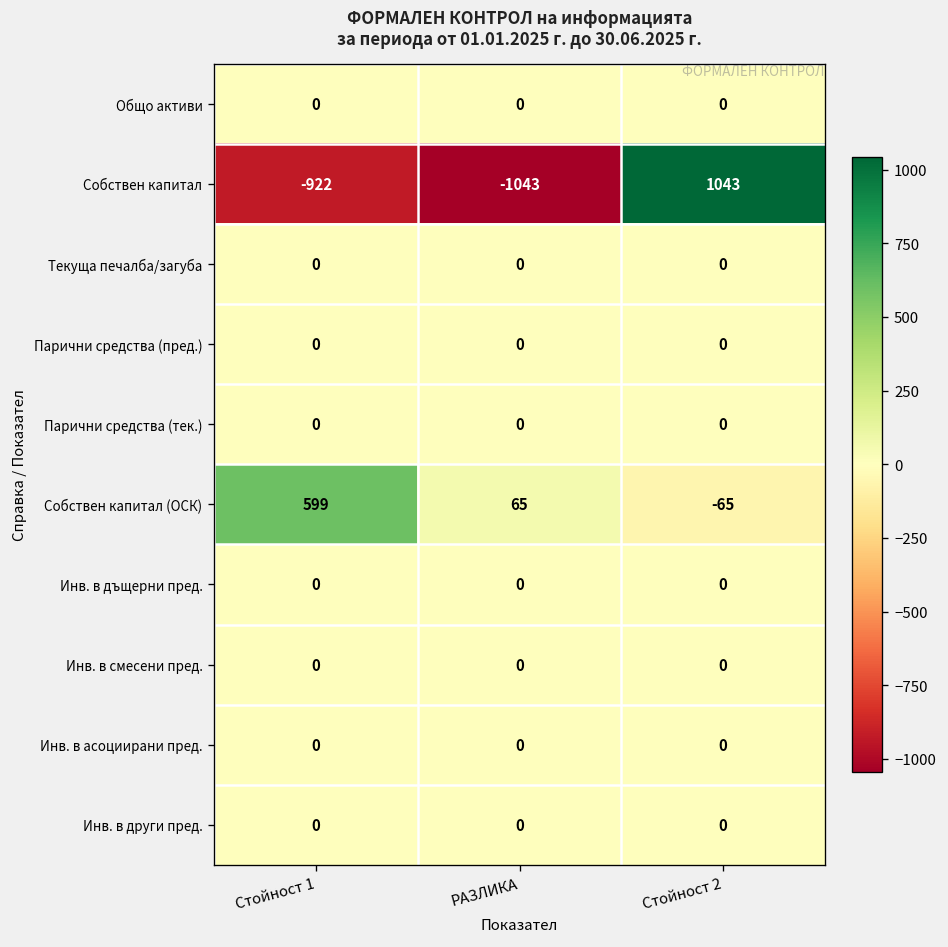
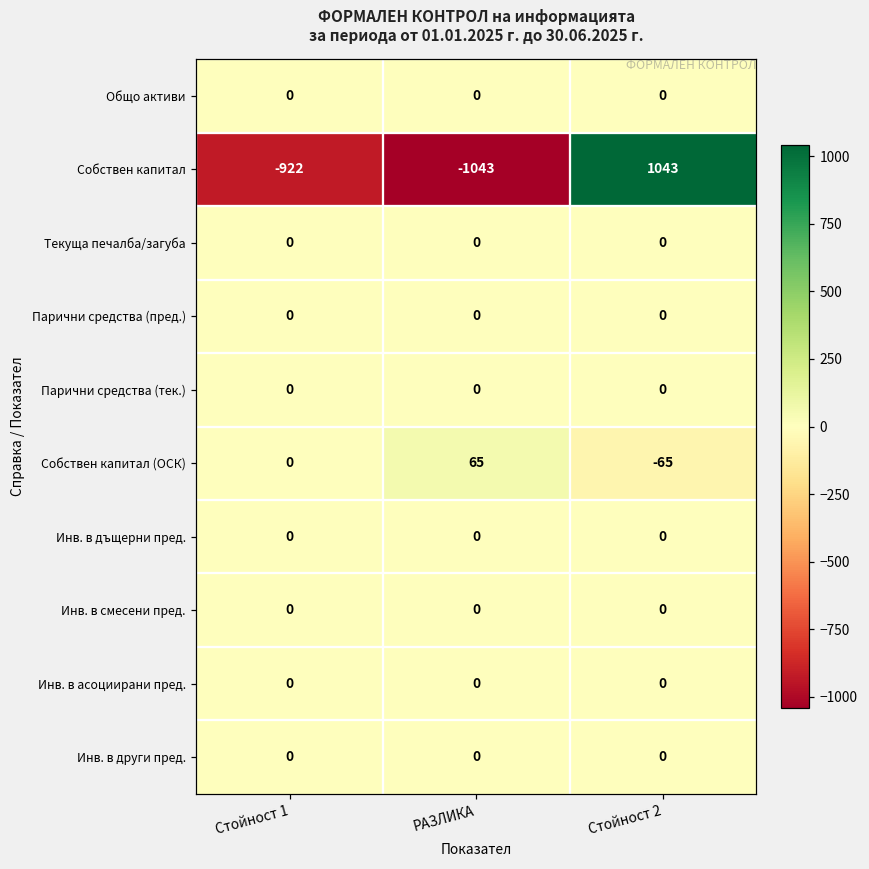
Собствен капитал (ОСК), Стойност 1: 599 -> 0
